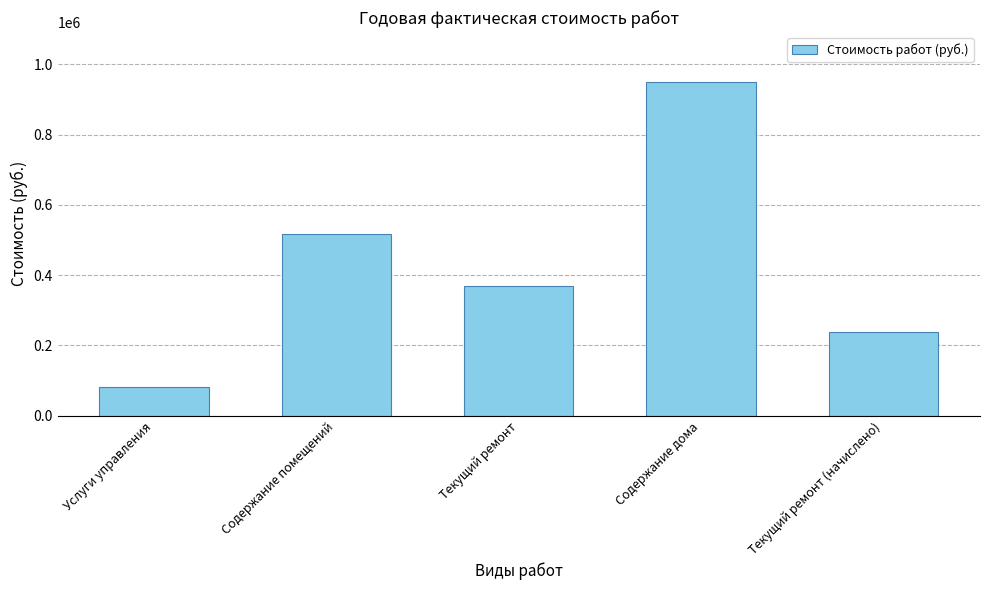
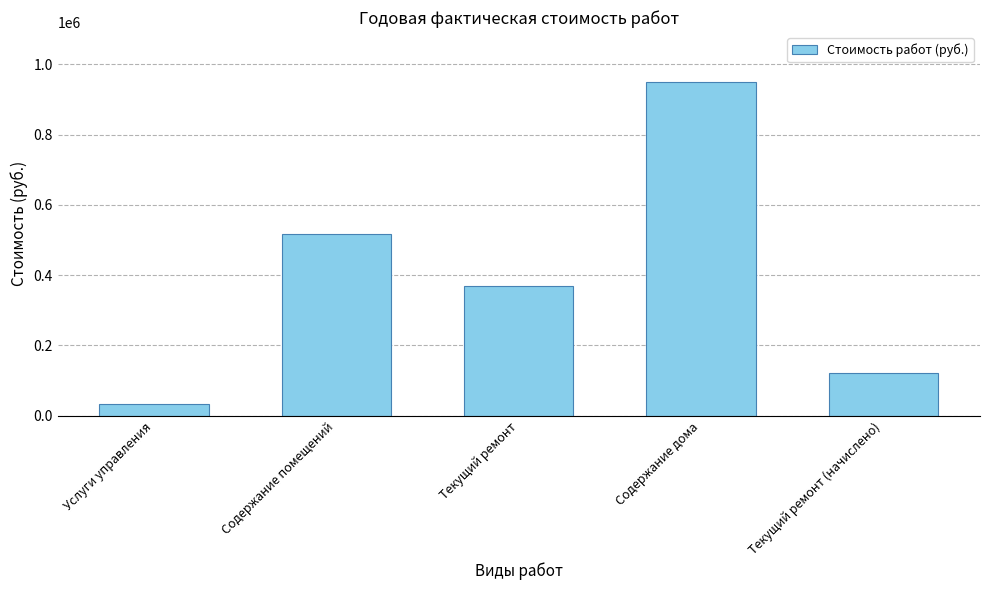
Услуги управления: 80000 -> 30000
Текущий ремонт (начислено): 240000 -> 120000
